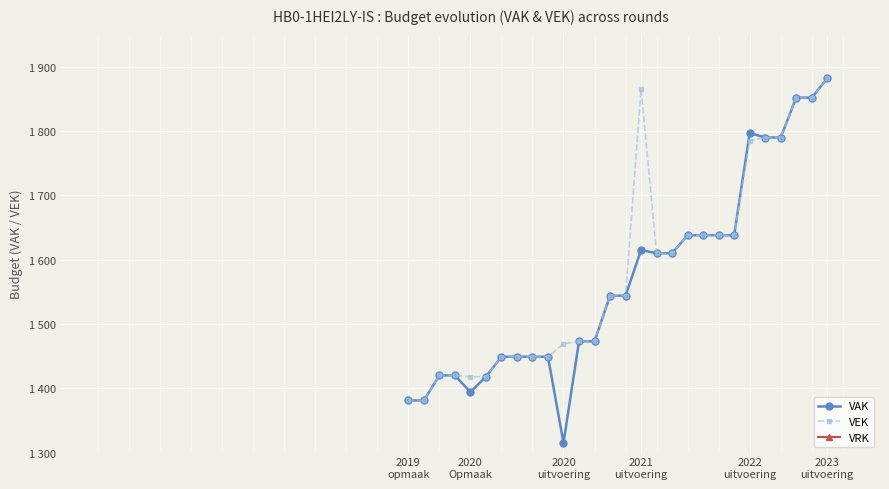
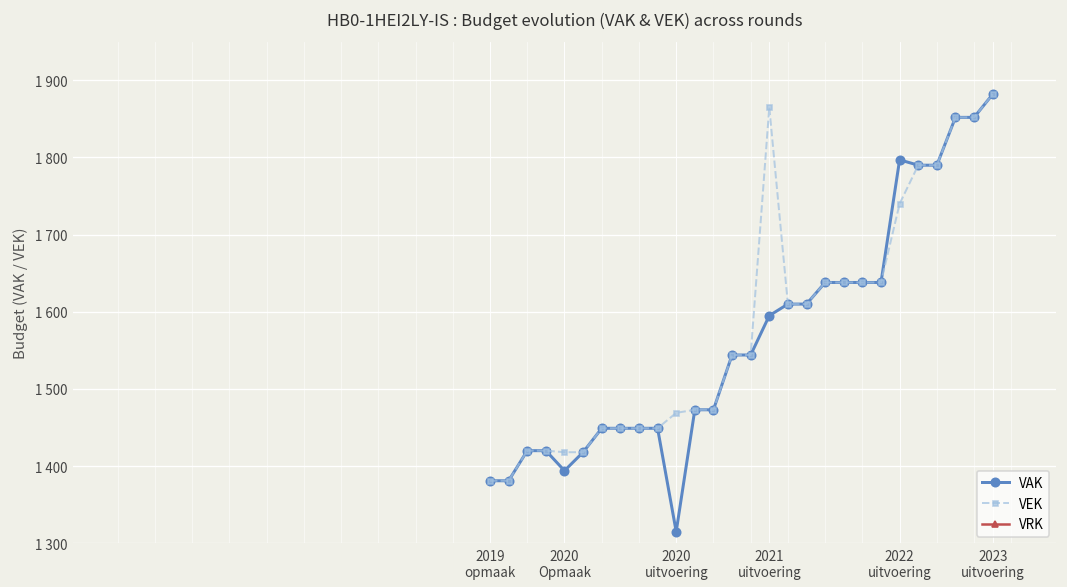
VAK, 2021 uitvoering: 1620 -> 1600
VEK, 2022 uitvoering: 1790 -> 1740
